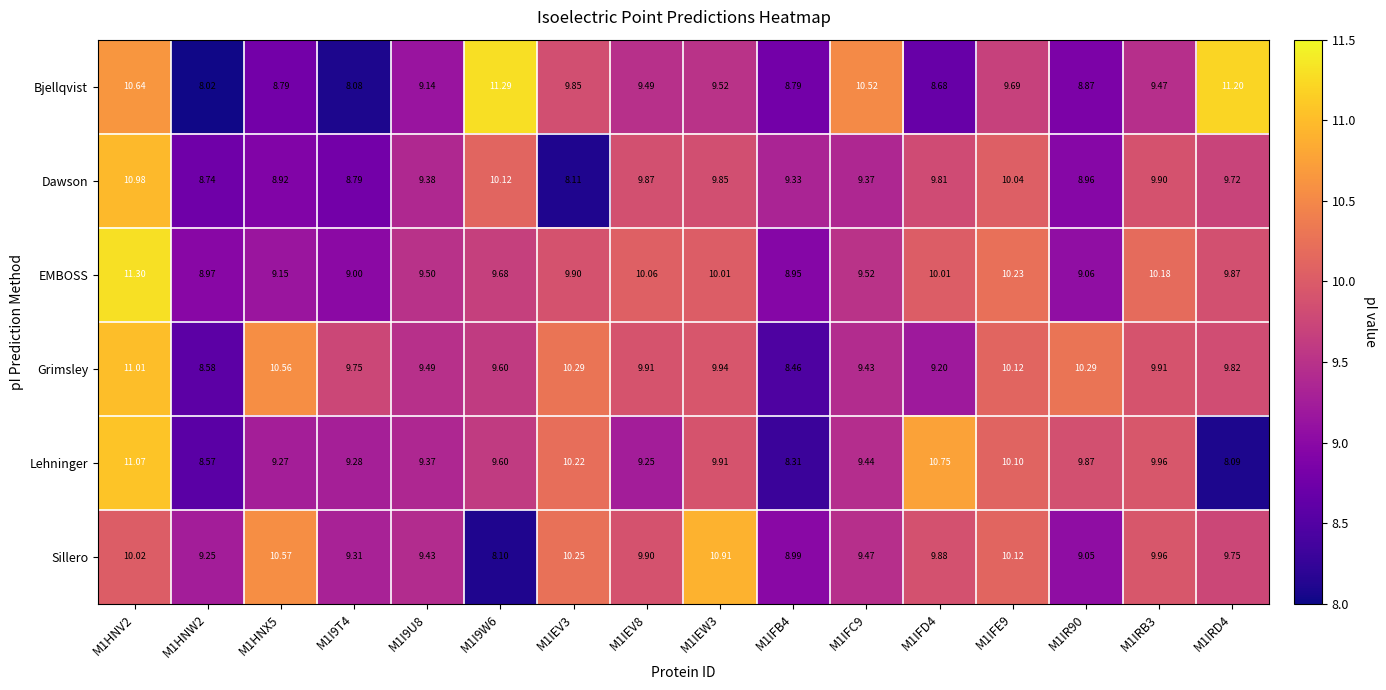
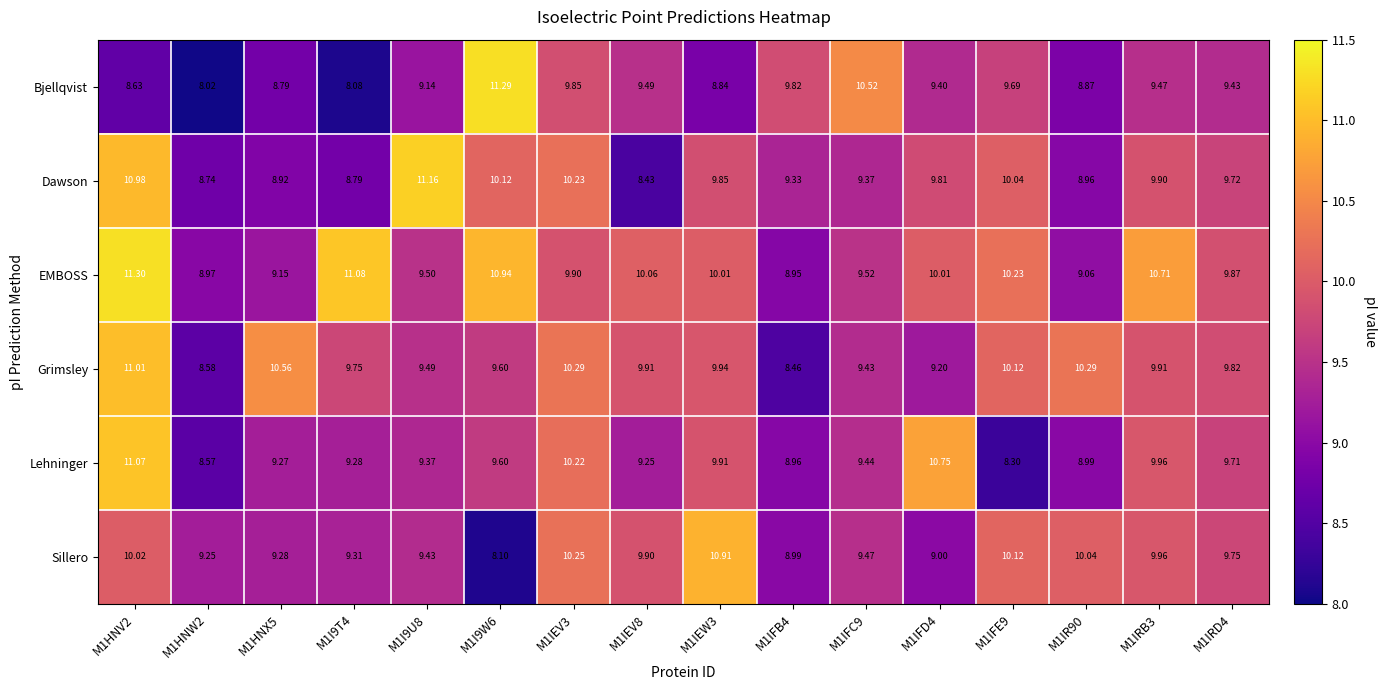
Bjellqvist, M1HNV2: 10.64 -> 8.63
Bjellqvist, M1IEW3: 9.52 -> 8.84
Bjellqvist, M1IFB4: 8.79 -> 9.82
Bjellqvist, M1IFD4: 8.68 -> 9.40
Bjellqvist, M1IRD4: 11.20 -> 9.43
Dawson, M1I9U8: 9.38 -> 11.16
Dawson, M1IEV3: 8.11 -> 10.23
Dawson, M1IEV8: 9.87 -> 8.43
EMBOSS, M1I9T4: 9.00 -> 11.08
EMBOSS, M1I9W6: 9.68 -> 10.94
EMBOSS, M1IRB3: 10.18 -> 10.71
Lehninger, M1IFB4: 8.31 -> 8.96
Lehninger, M1IFE9: 10.10 -> 8.30
Lehninger, M1IR90: 9.87 -> 8.99
Lehninger, M1IRD4: 8.09 -> 9.71
Sillero, M1HNX5: 10.57 -> 9.28
Sillero, M1IFD4: 9.88 -> 9.00
Sillero, M1IR90: 9.05 -> 10.04
